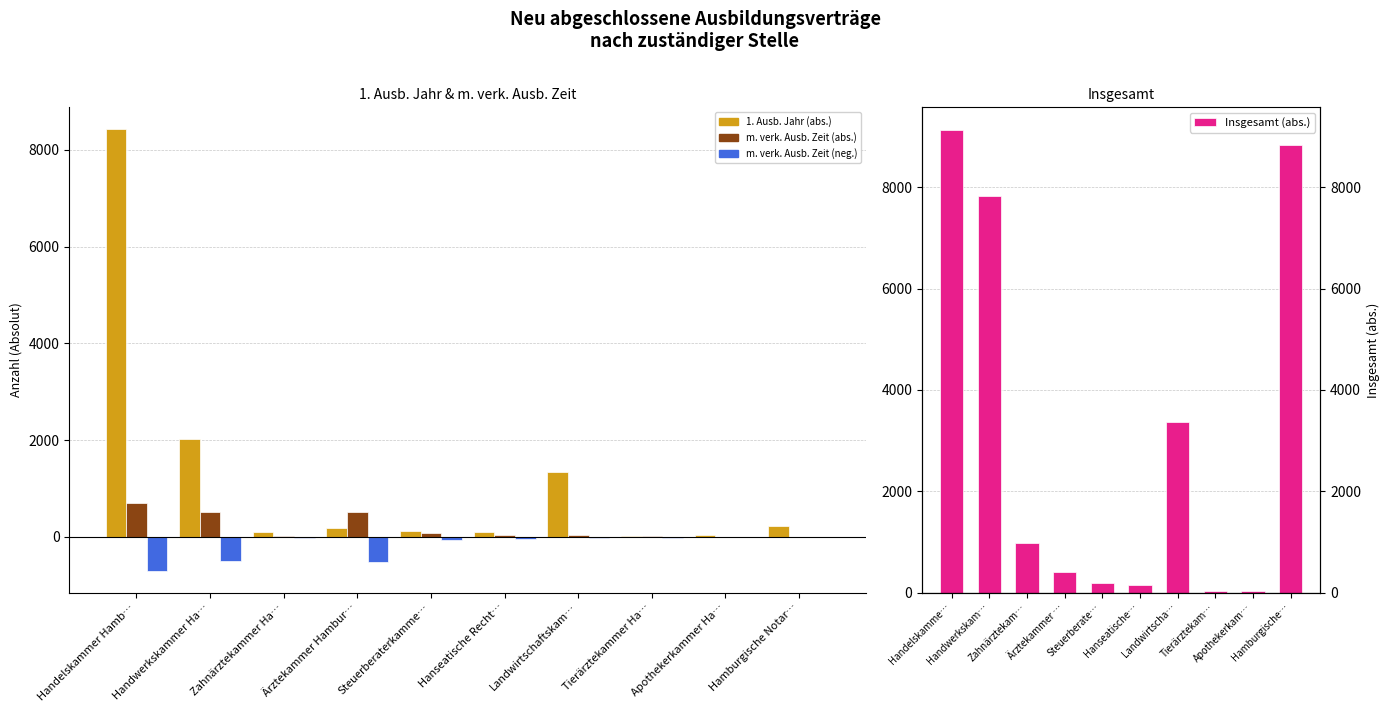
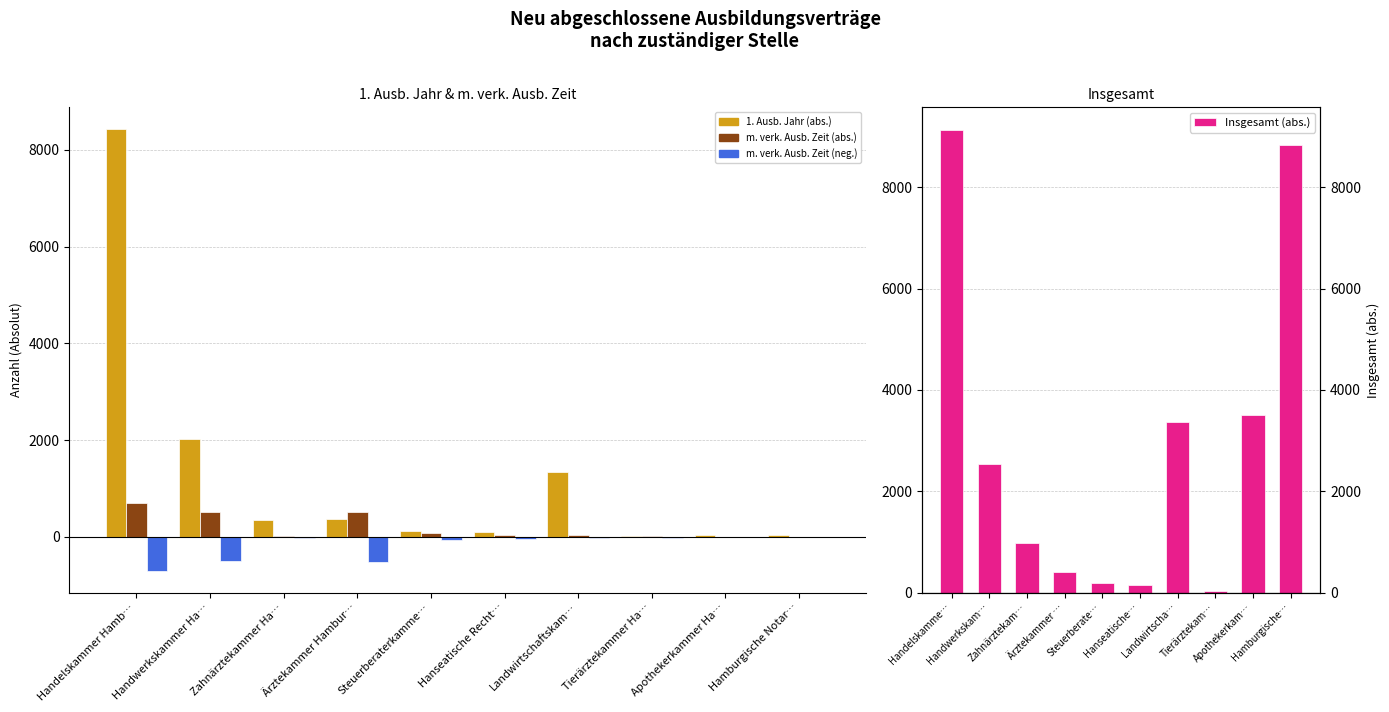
1. Ausb. Jahr & m. verk. Ausb. Zeit, 1. Ausb. Jahr (abs.), Zahnärztekammer Ha…: 100 -> 300
1. Ausb. Jahr & m. verk. Ausb. Zeit, 1. Ausb. Jahr (abs.), Ärztekammer Hambur…: 200 -> 400
1. Ausb. Jahr & m. verk. Ausb. Zeit, 1. Ausb. Jahr (abs.), Hamburgische Notar…: 200 -> 0
Insgesamt, Handwerkskam…: 7800 -> 2500
Insgesamt, Apothekerkam…: 0 -> 3500
